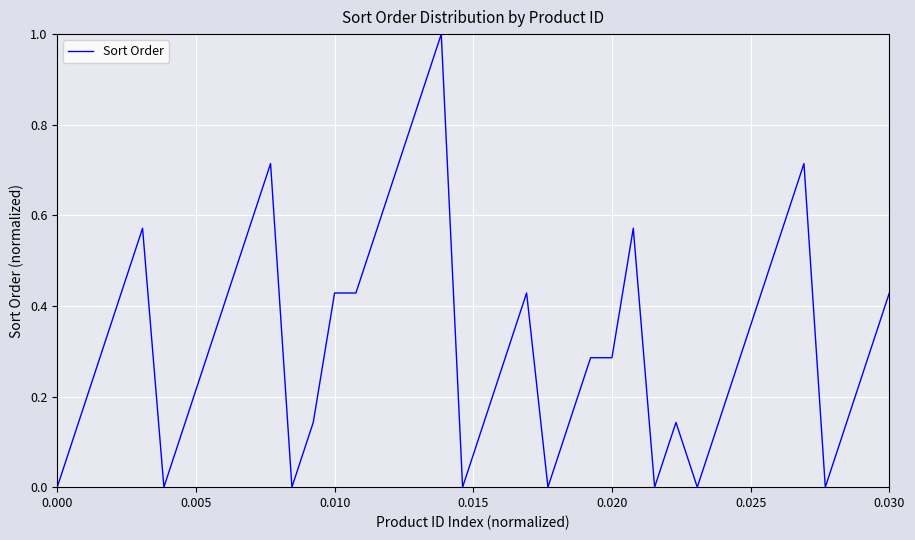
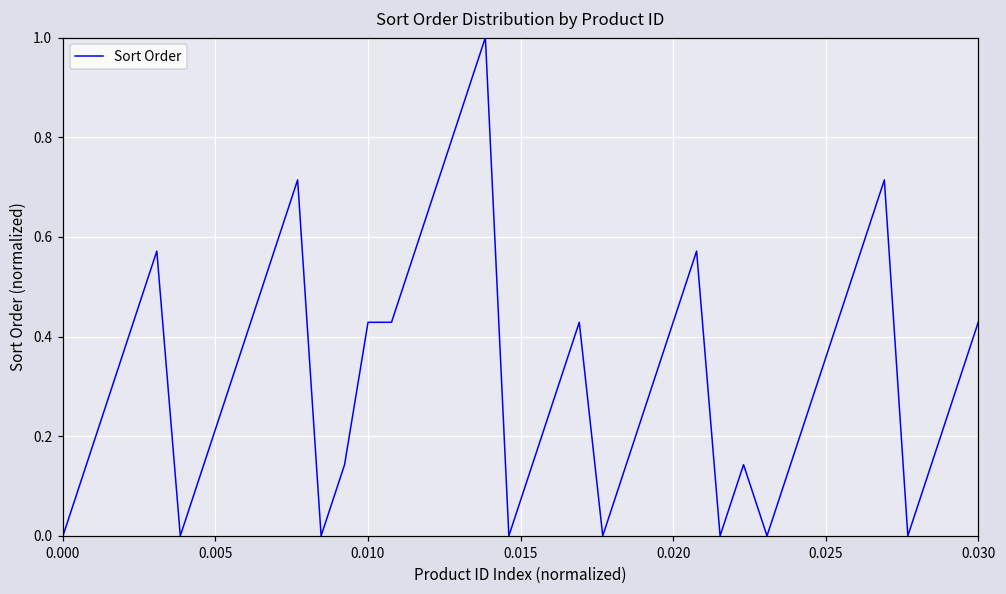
0.020: 0.29 -> 0.43
